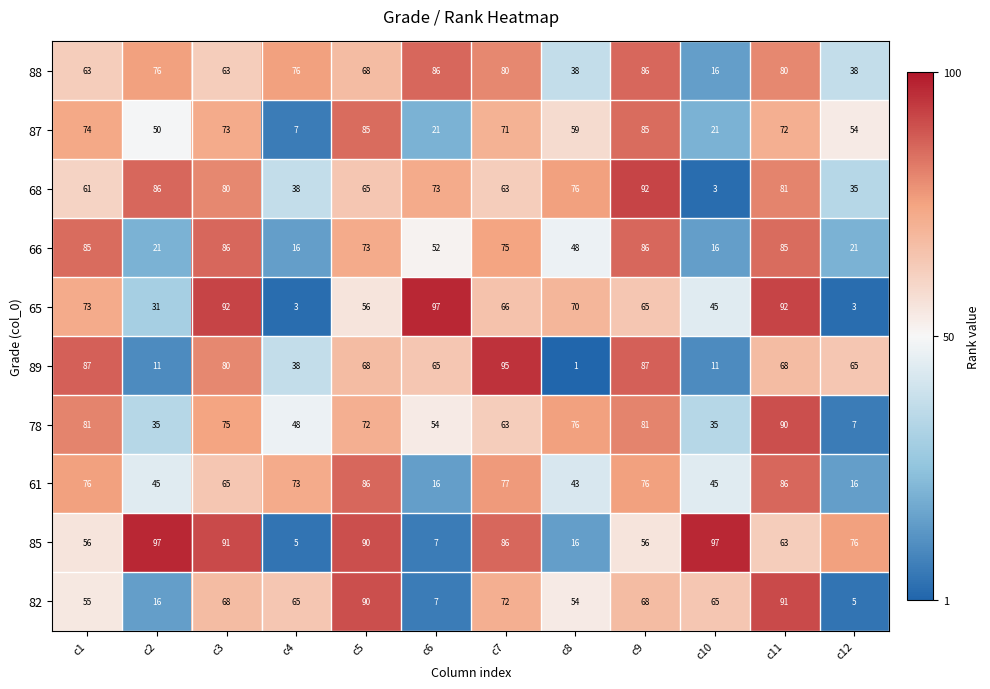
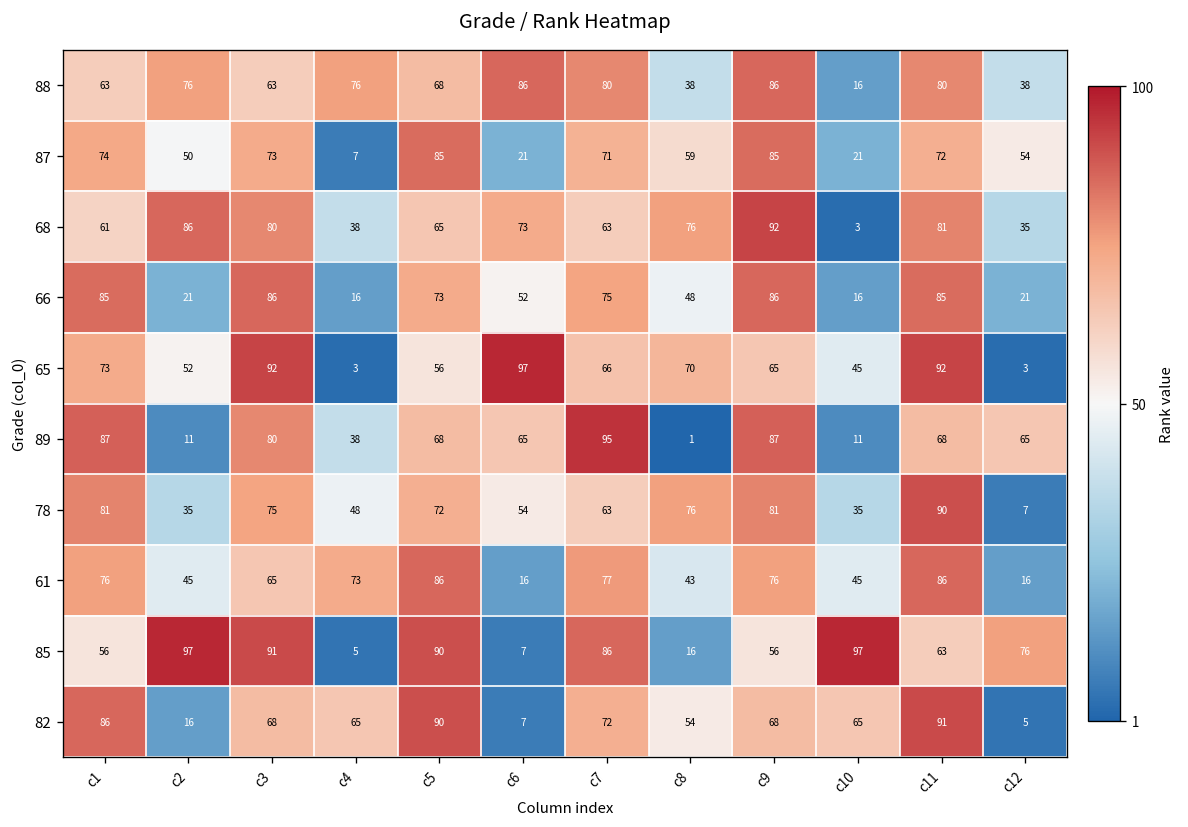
65, c2: 31 -> 52
82, c1: 55 -> 86
